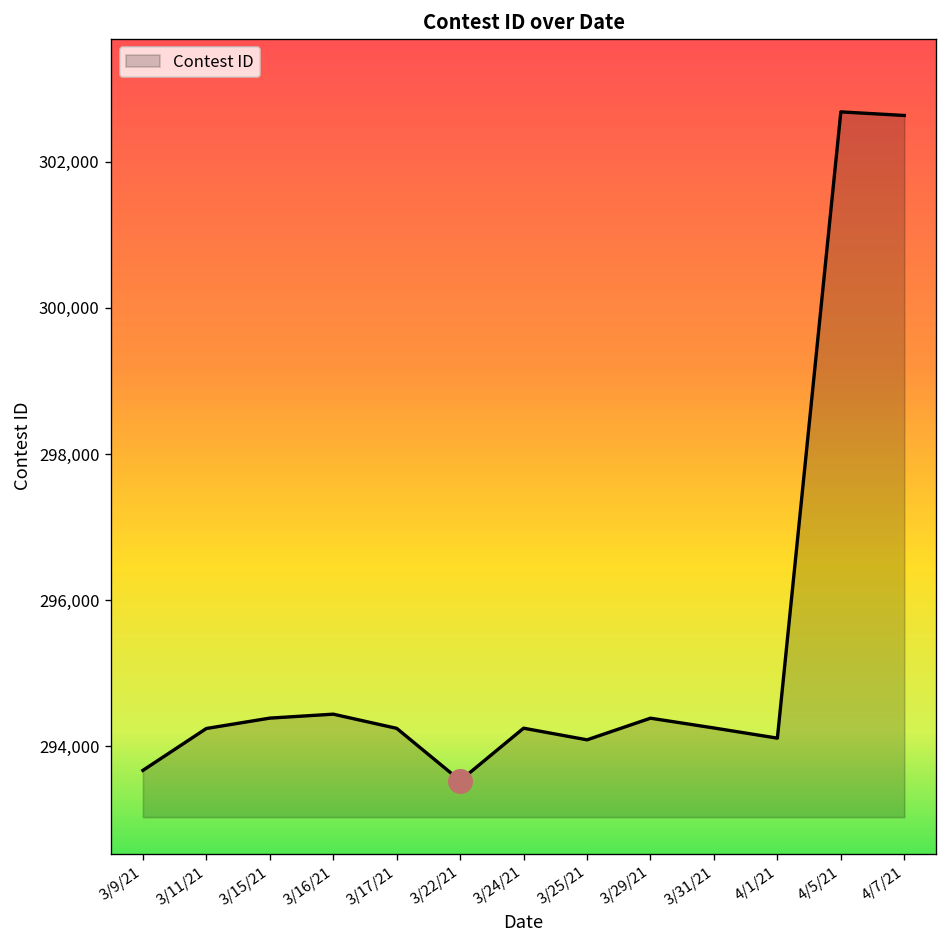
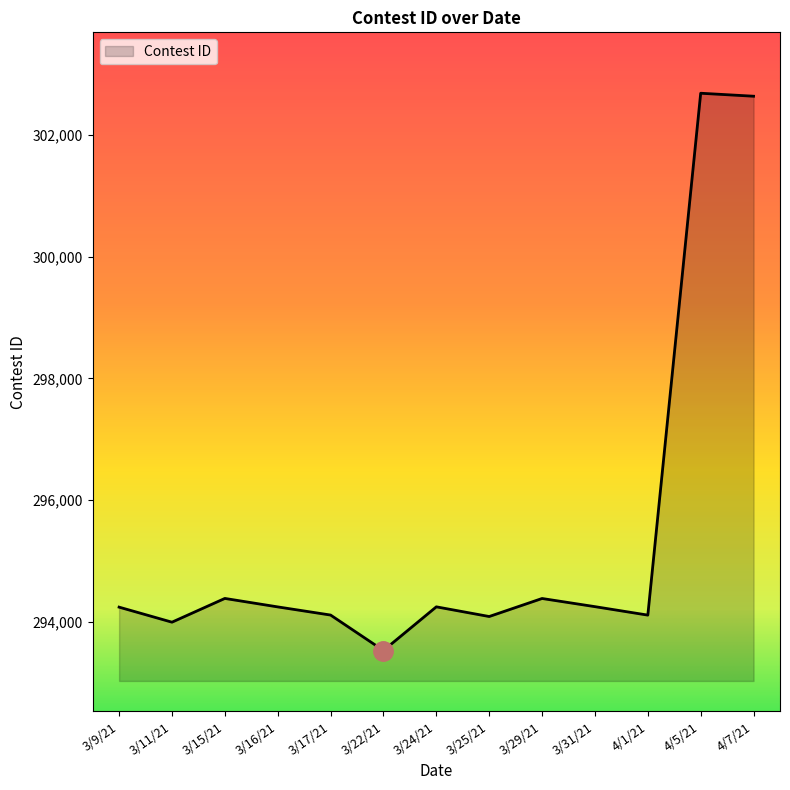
Contest ID, 3/9/21: 293,700 -> 294,200
Contest ID, 3/11/21: 294,200 -> 294,000
Contest ID, 3/16/21: 294,400 -> 294,200
Contest ID, 3/17/21: 294,200 -> 294,100
